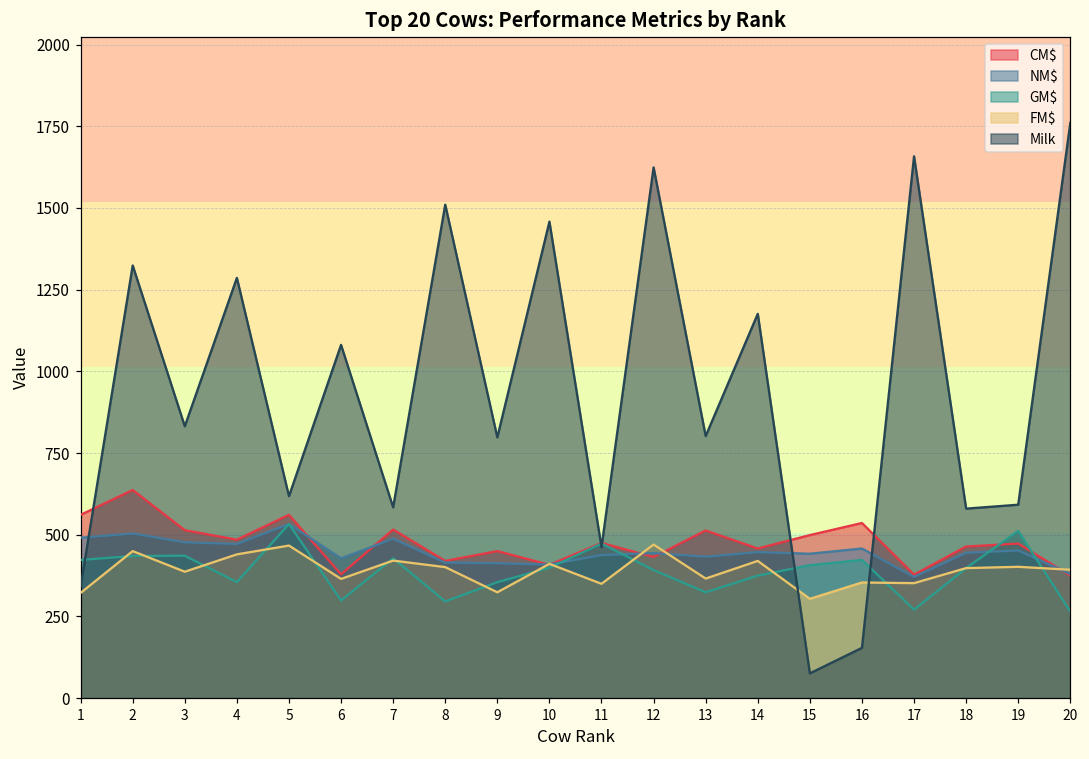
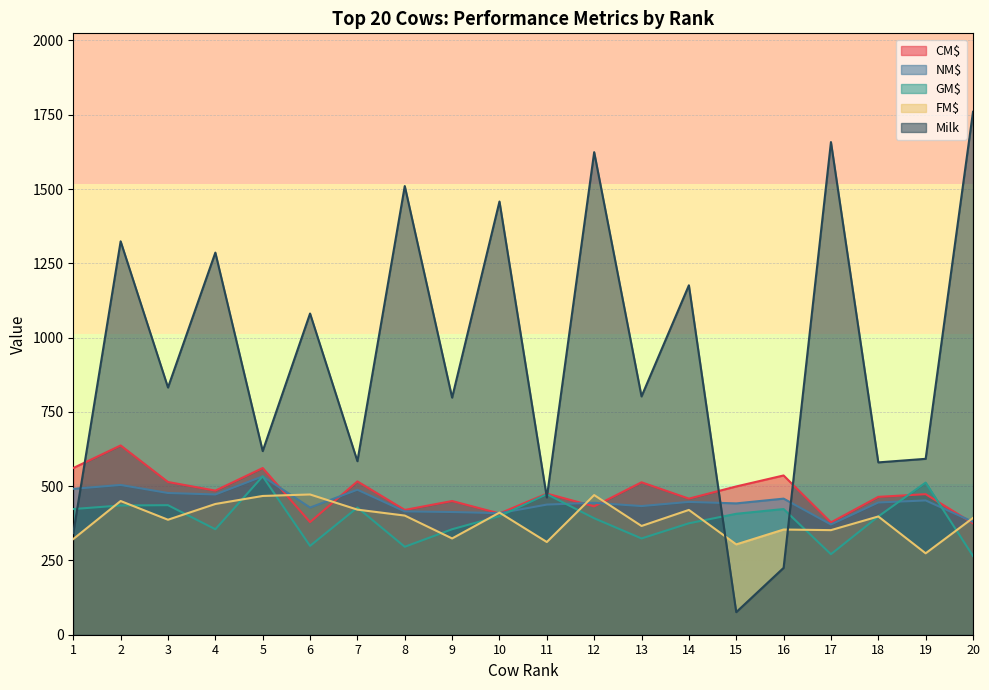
FM$, 6: 370 -> 470
FM$, 11: 350 -> 310
Milk, 16: 150 -> 230
FM$, 19: 400 -> 270
